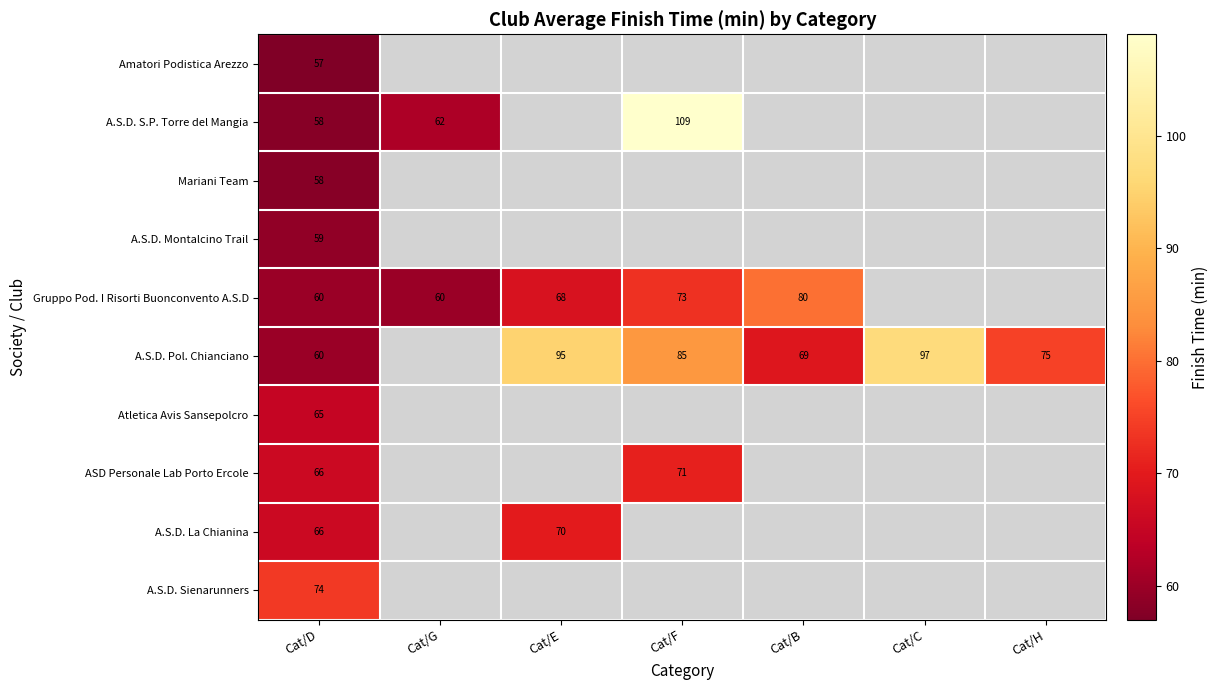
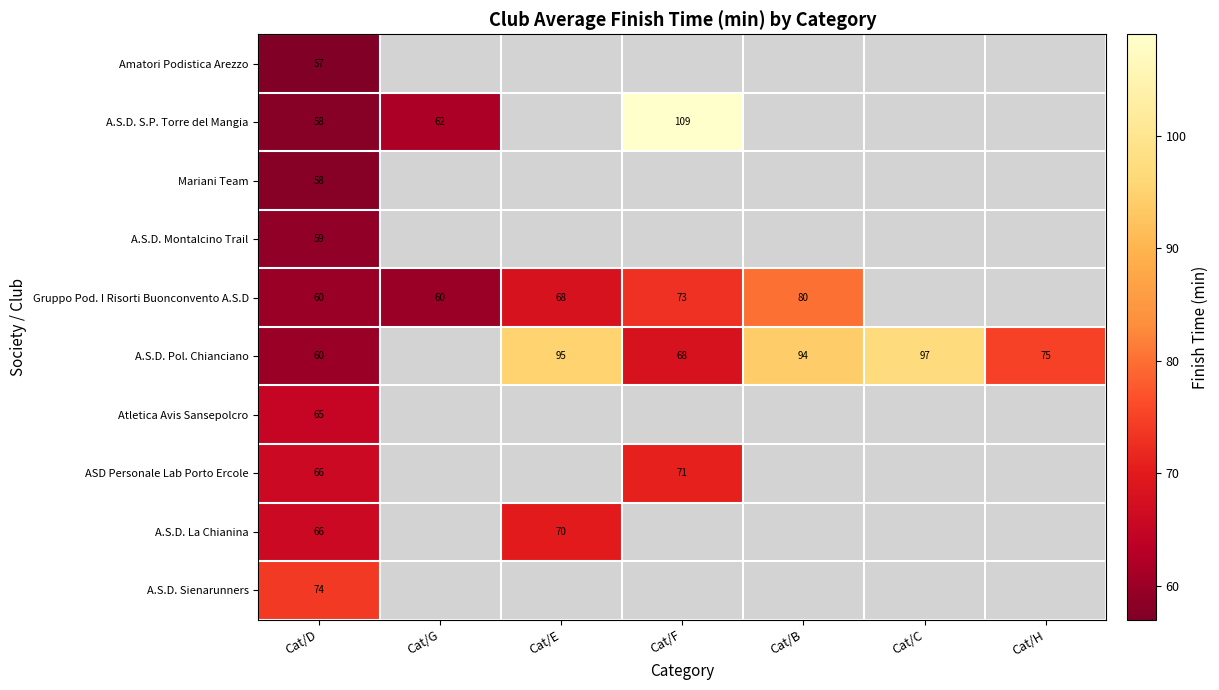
A.S.D. Pol. Chianciano, Cat/F: 85 -> 68
A.S.D. Pol. Chianciano, Cat/B: 69 -> 94
